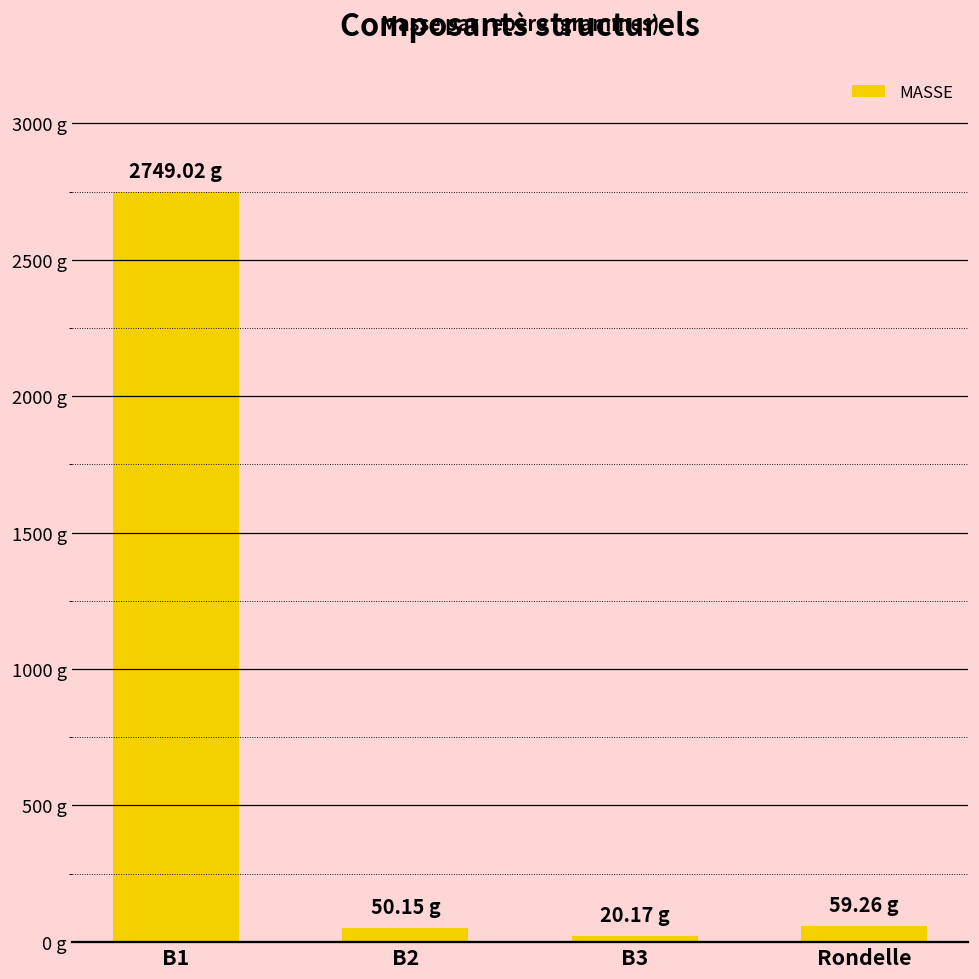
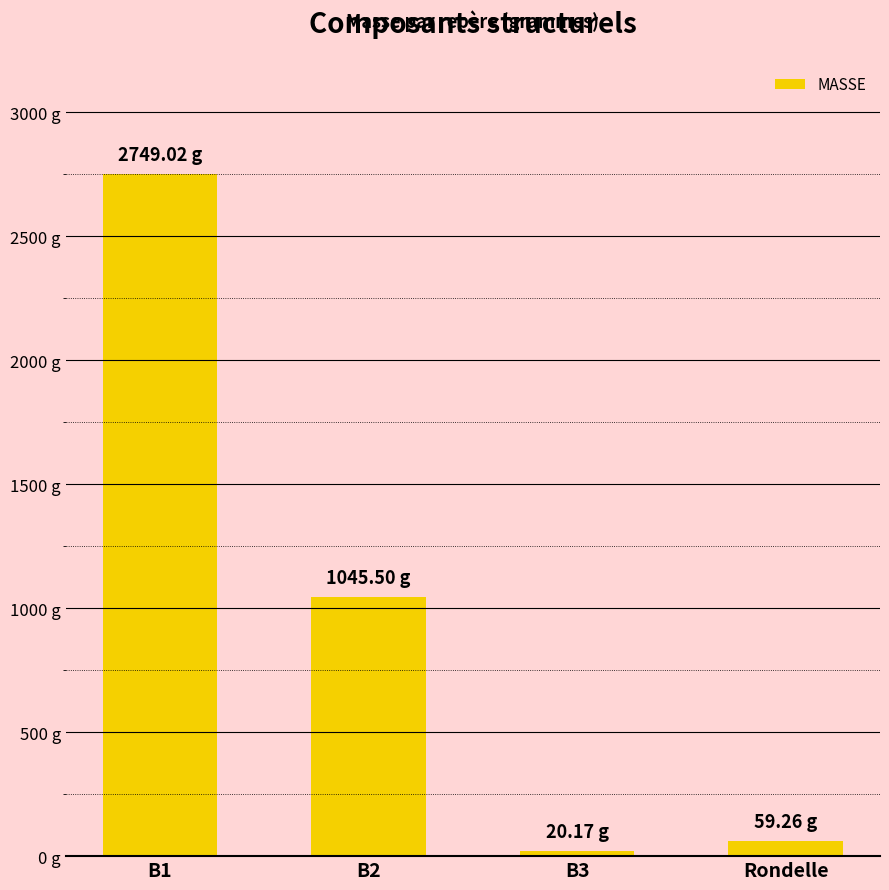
B2: 50.15 -> 1045.50
